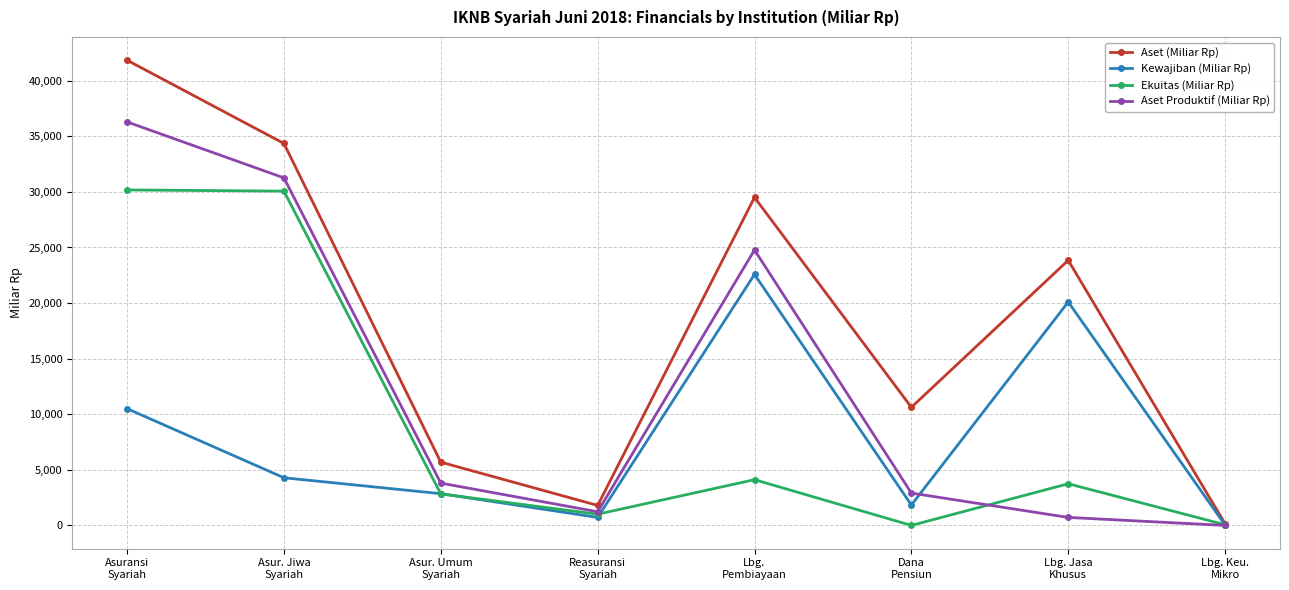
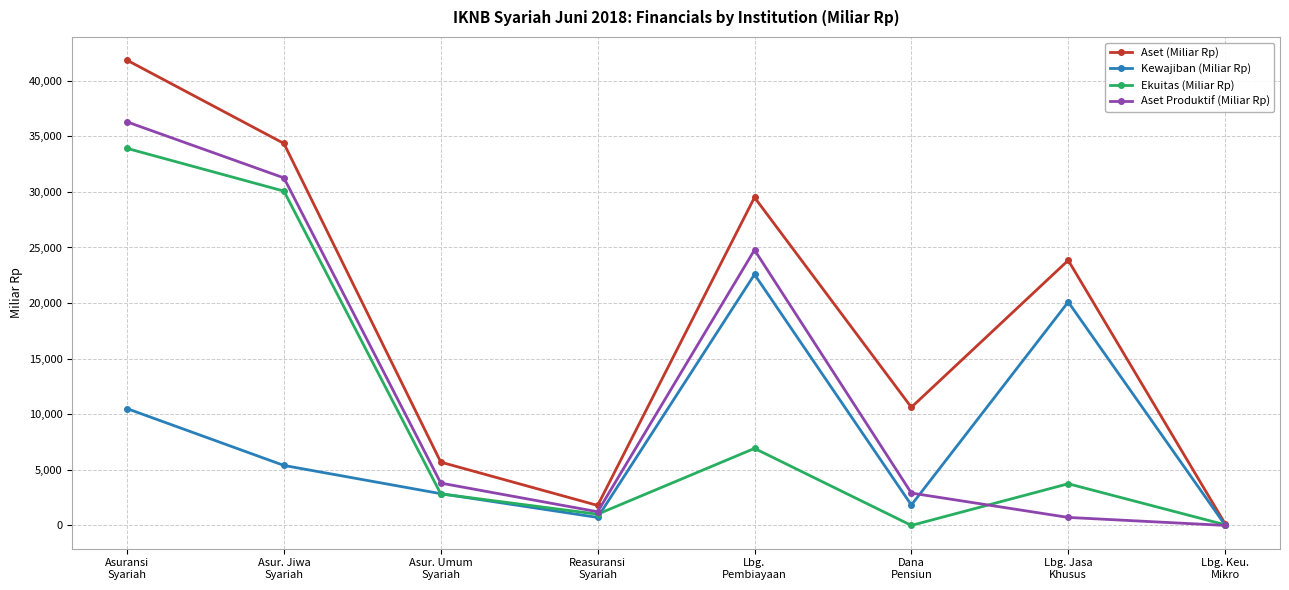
Ekuitas (Miliar Rp), Asuransi Syariah: 30,200 -> 33,900
Kewajiban (Miliar Rp), Asur. Jiwa Syariah: 4,300 -> 5,400
Ekuitas (Miliar Rp), Lbg. Pembiayaan: 4,100 -> 6,900
